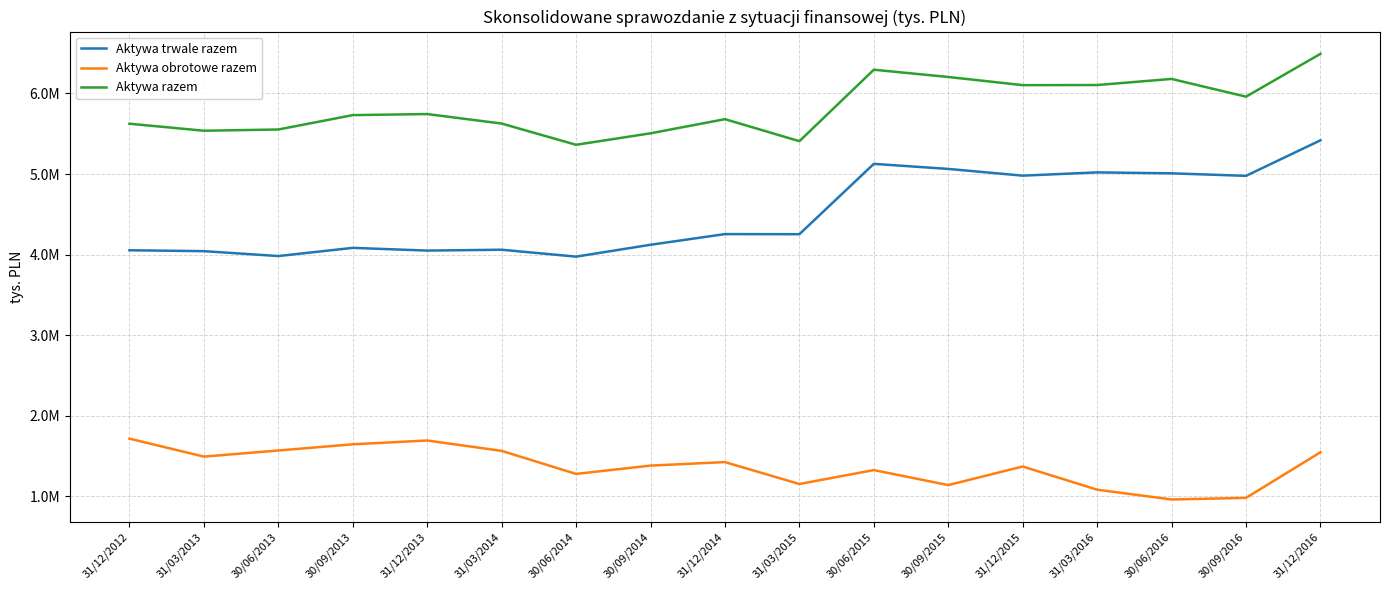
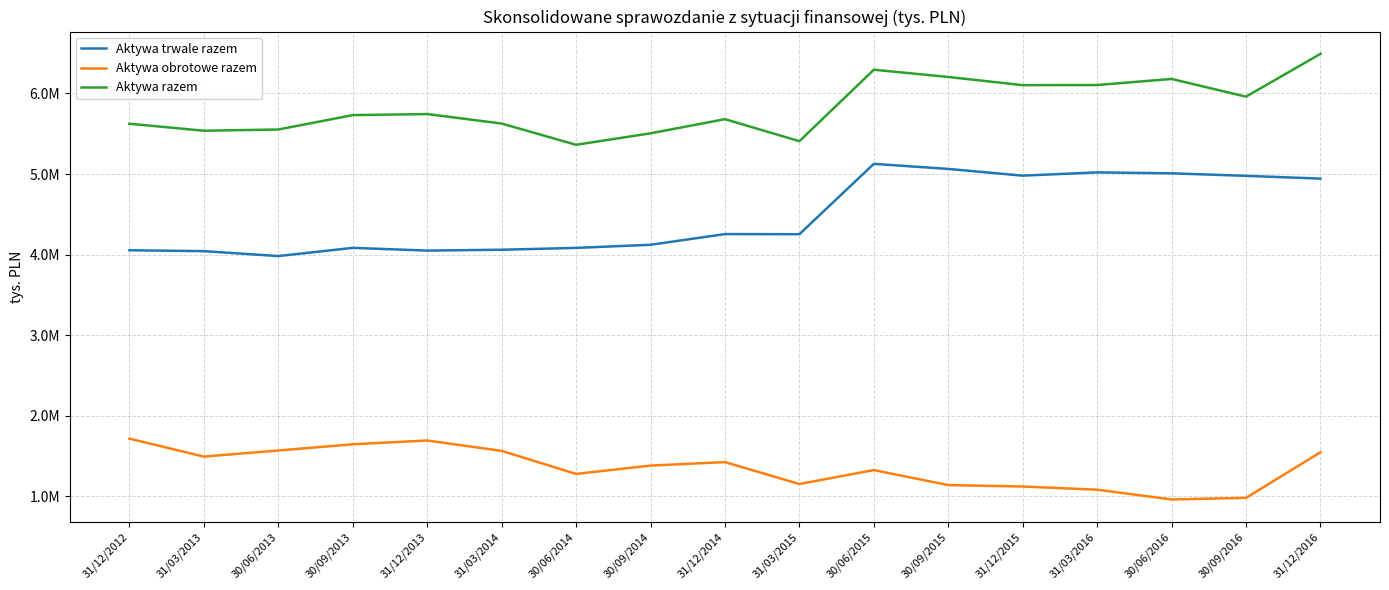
Aktywa trwale razem, 30/06/2014: 4000000 -> 4100000
Aktywa obrotowe razem, 31/12/2015: 1400000 -> 1100000
Aktywa trwale razem, 31/12/2016: 5400000 -> 4900000
